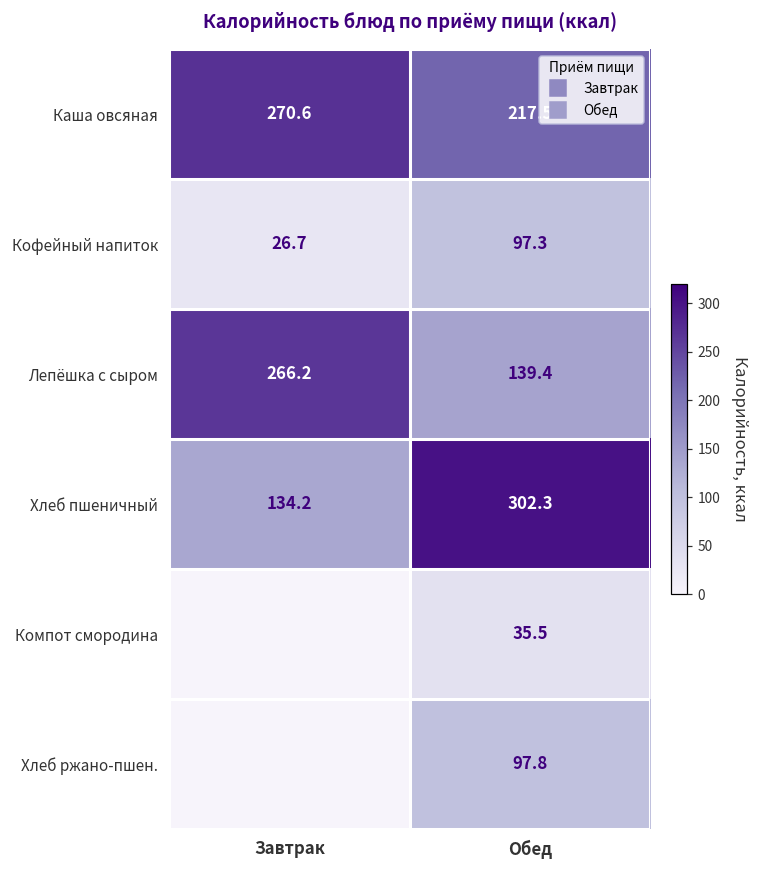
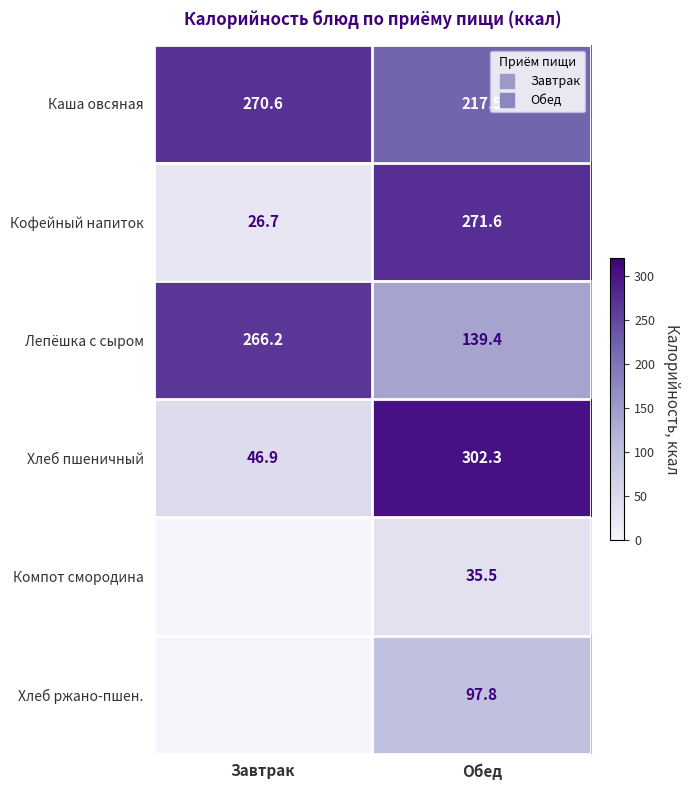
Кофейный напиток, Обед: 97.3 -> 271.6
Хлеб пшеничный, Завтрак: 134.2 -> 46.9
